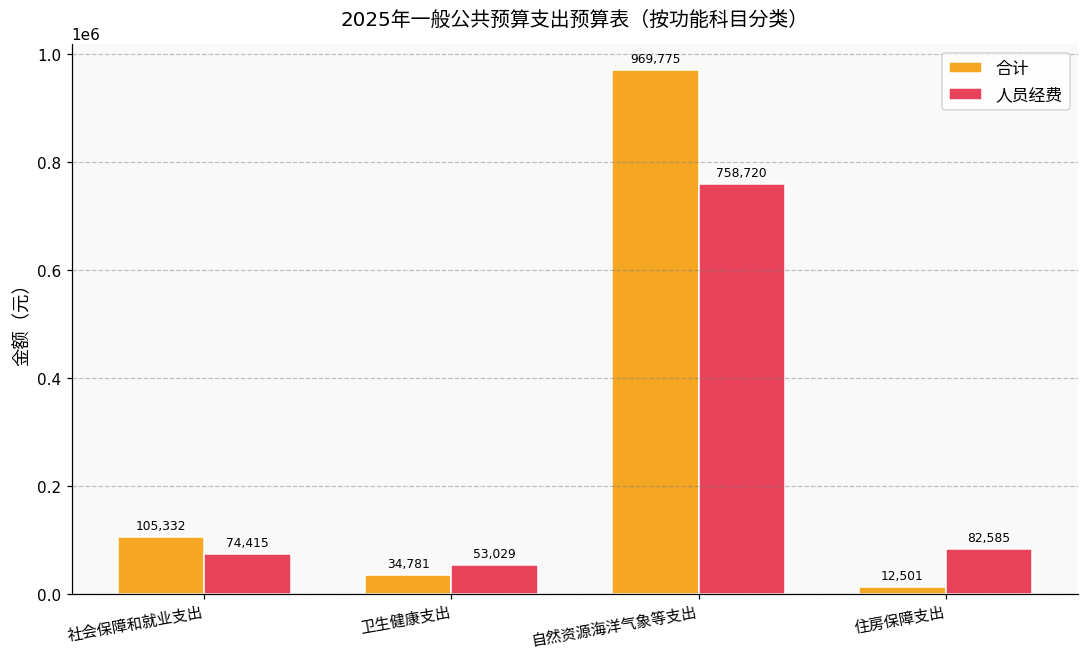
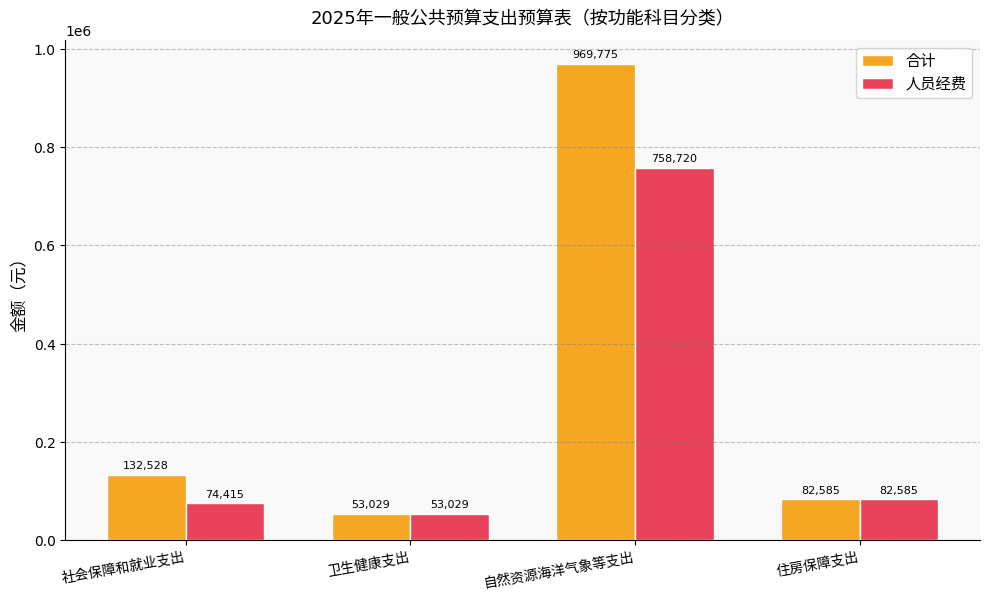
合计, 社会保障和就业支出: 105,332 -> 132,528
合计, 卫生健康支出: 34,781 -> 53,029
合计, 住房保障支出: 12,501 -> 82,585
